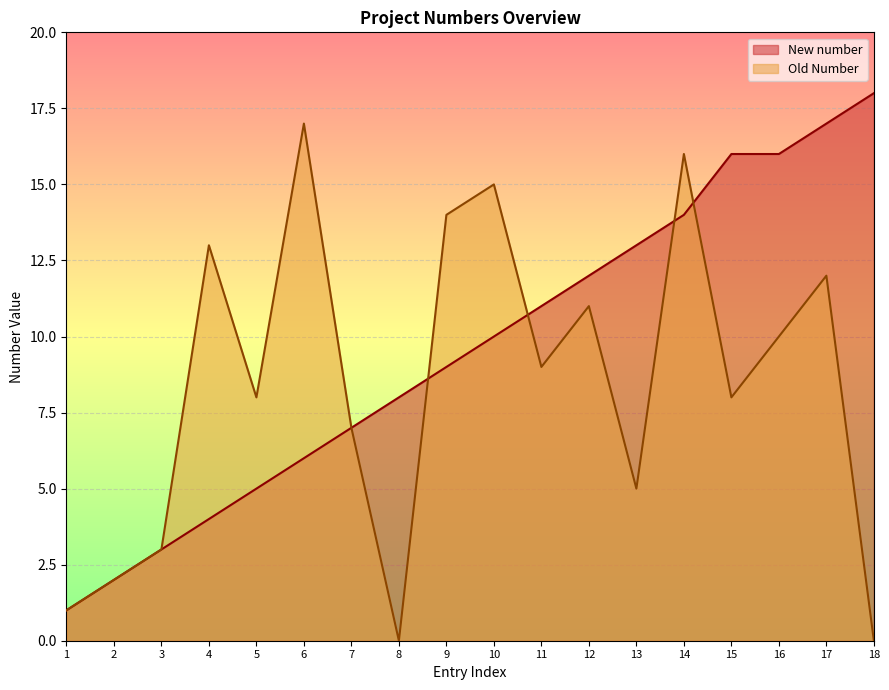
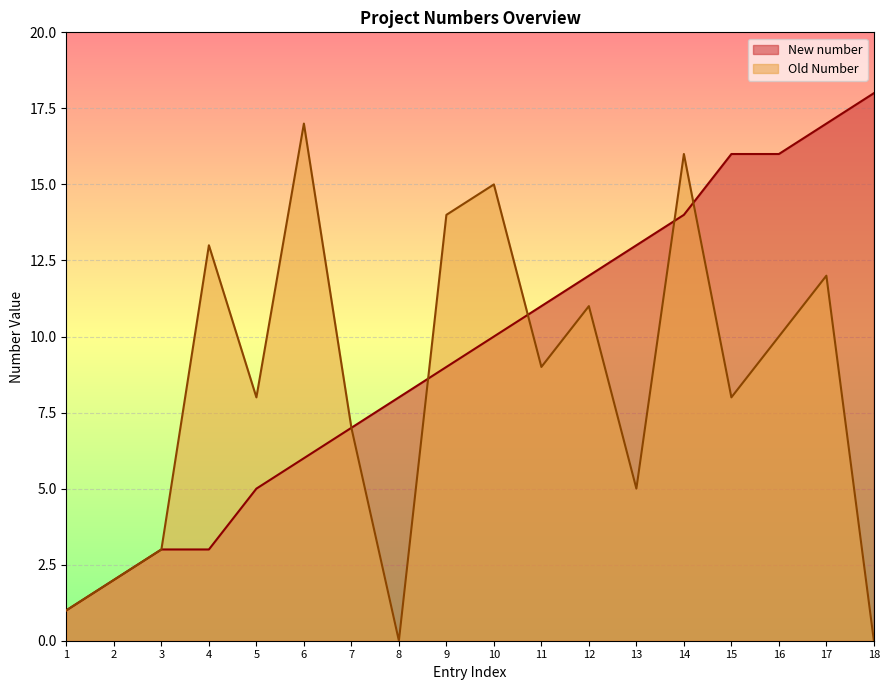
New number, 4: 4 -> 3
